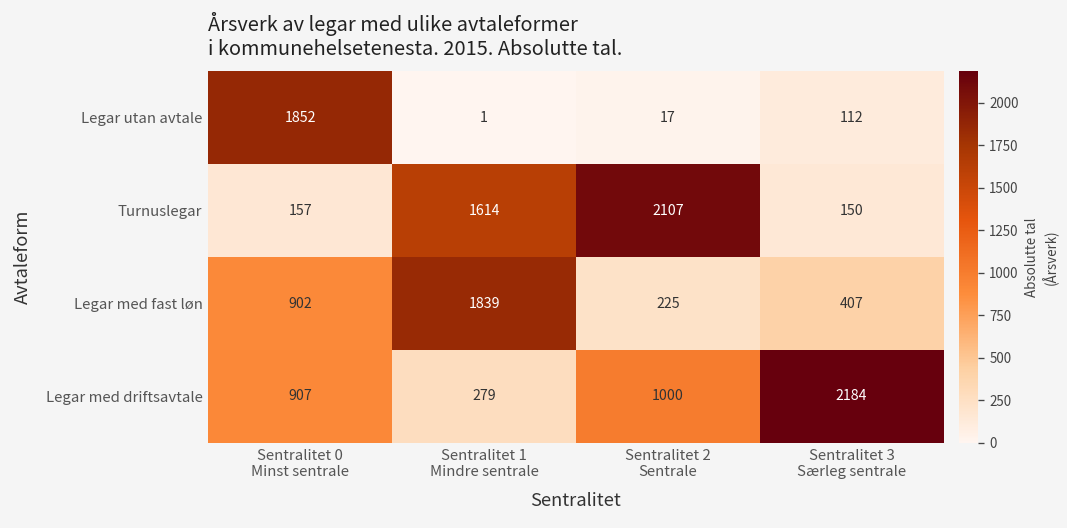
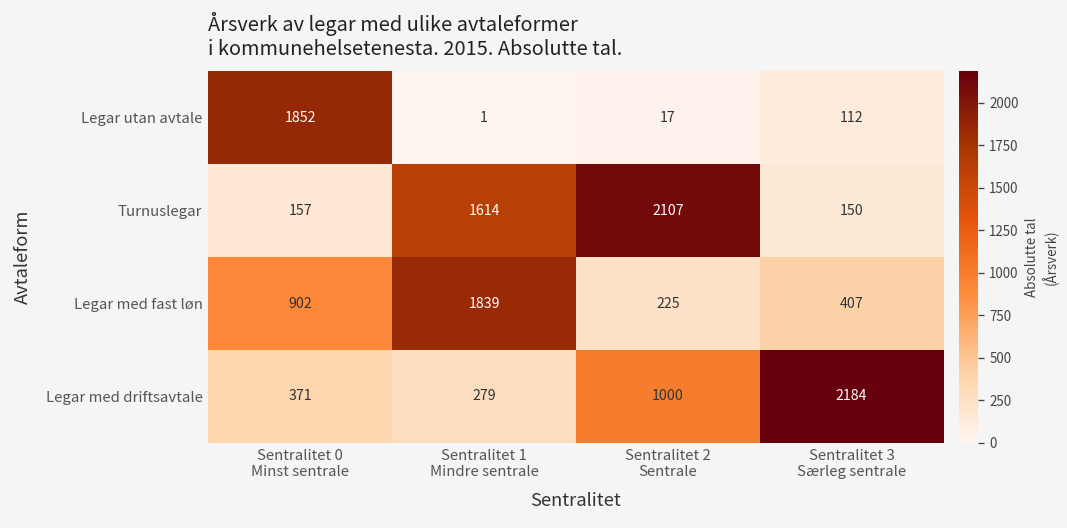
Legar med driftsavtale, Sentralitet 0 Minst sentrale: 907 -> 371
